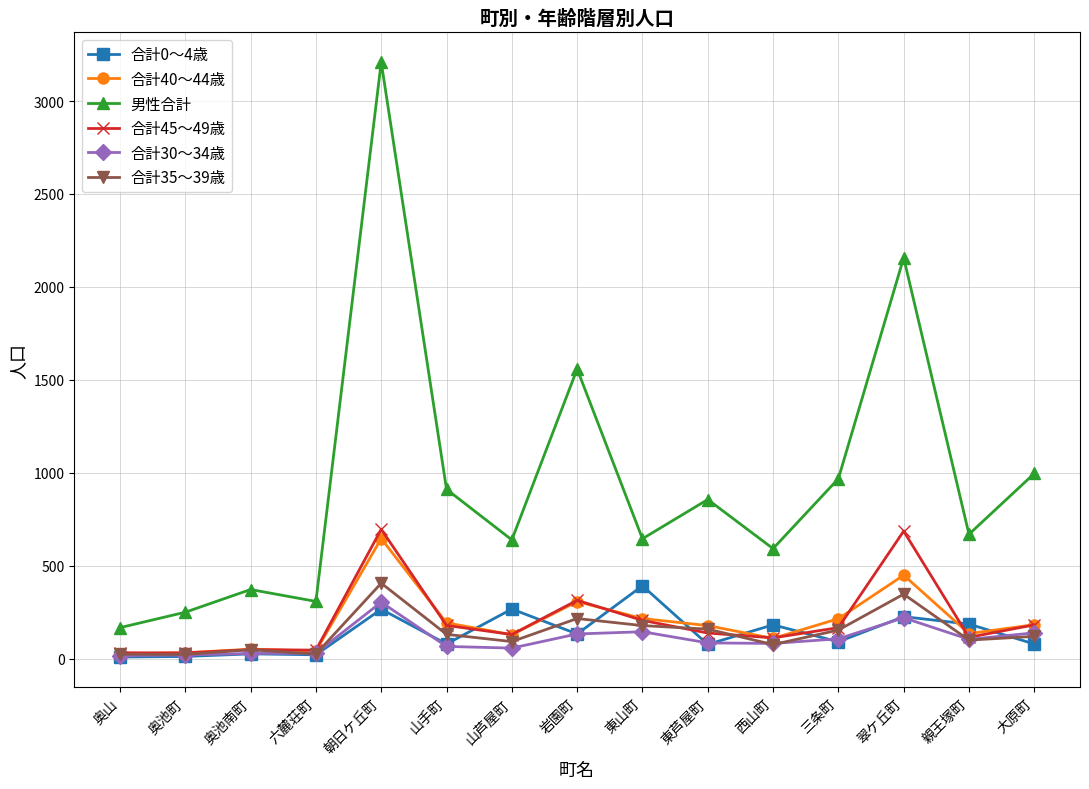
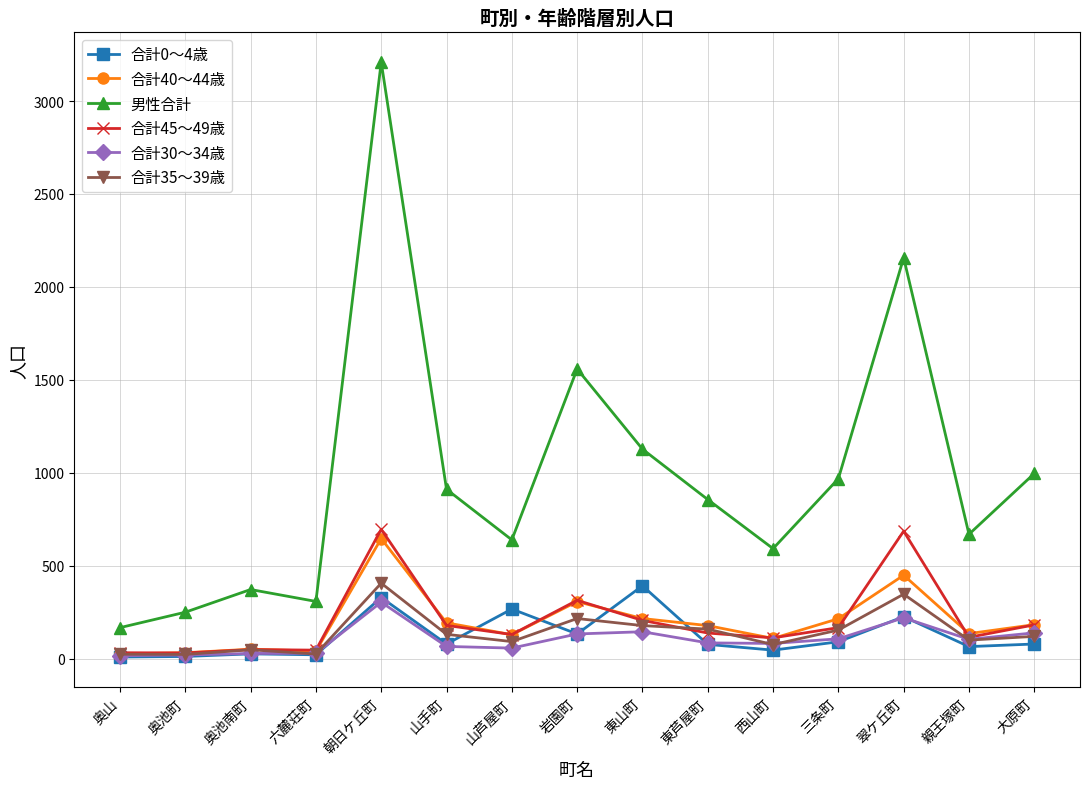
合計0～4歳, 朝日ケ丘町: 270 -> 330
男性合計, 東山町: 650 -> 1130
合計0～4歳, 西山町: 180 -> 50
合計0～4歳, 親王塚町: 190 -> 70
